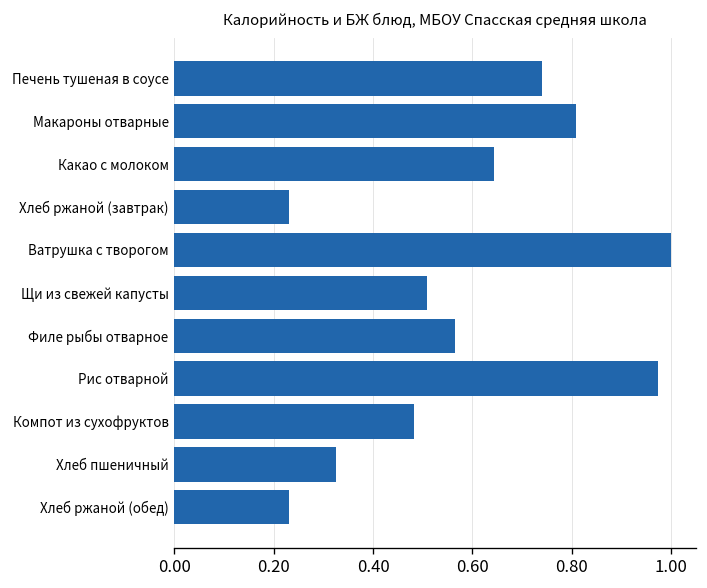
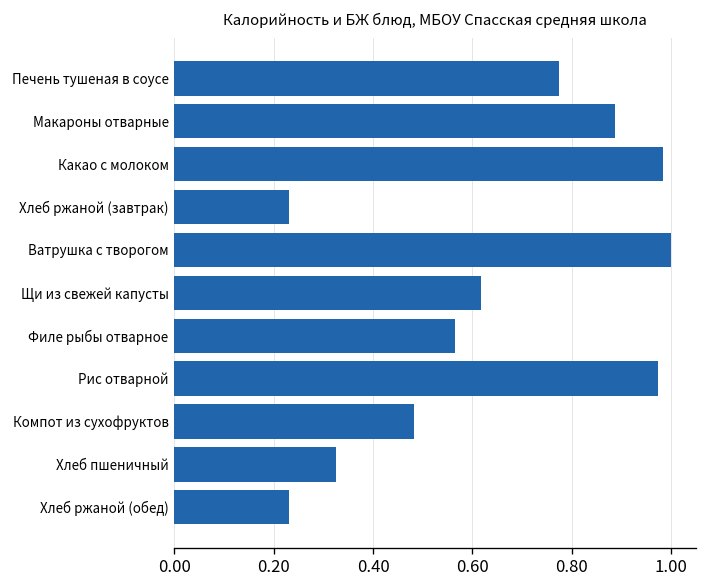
Печень тушеная в соусе: 0.74 -> 0.77
Макароны отварные: 0.81 -> 0.89
Какао с молоком: 0.64 -> 0.98
Щи из свежей капусты: 0.51 -> 0.62
